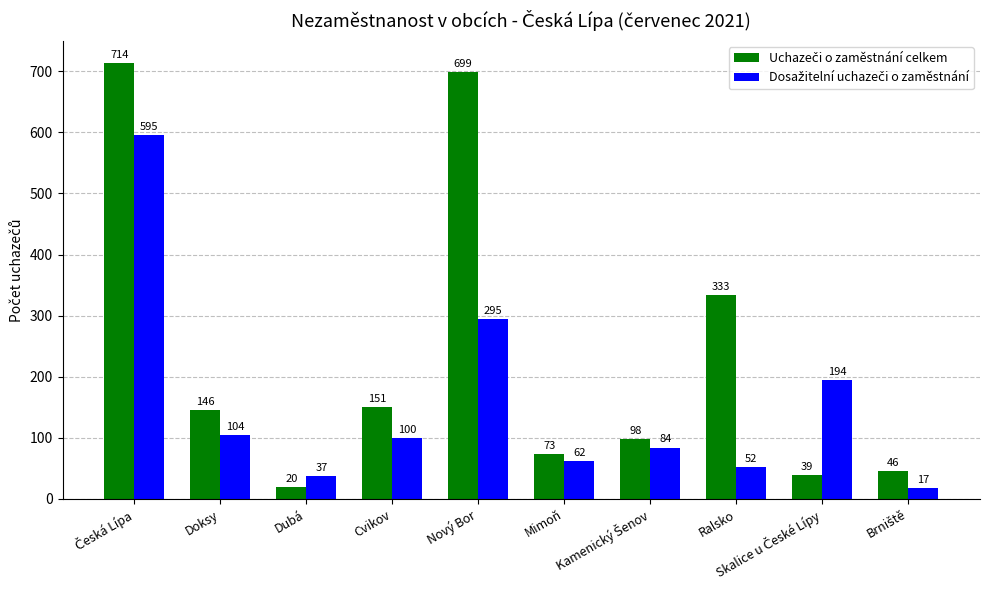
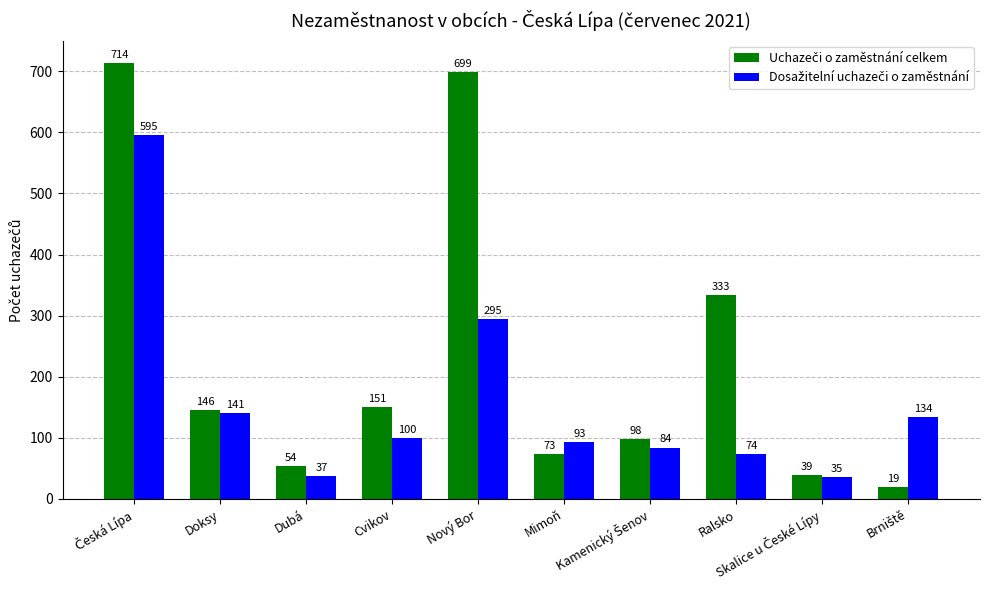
Dosažitelní uchazeči o zaměstnání, Doksy: 104 -> 141
Uchazeči o zaměstnání celkem, Dubá: 20 -> 54
Dosažitelní uchazeči o zaměstnání, Mimoň: 62 -> 93
Dosažitelní uchazeči o zaměstnání, Ralsko: 52 -> 74
Dosažitelní uchazeči o zaměstnání, Skalice u České Lípy: 194 -> 35
Uchazeči o zaměstnání celkem, Brniště: 46 -> 19
Dosažitelní uchazeči o zaměstnání, Brniště: 17 -> 134
